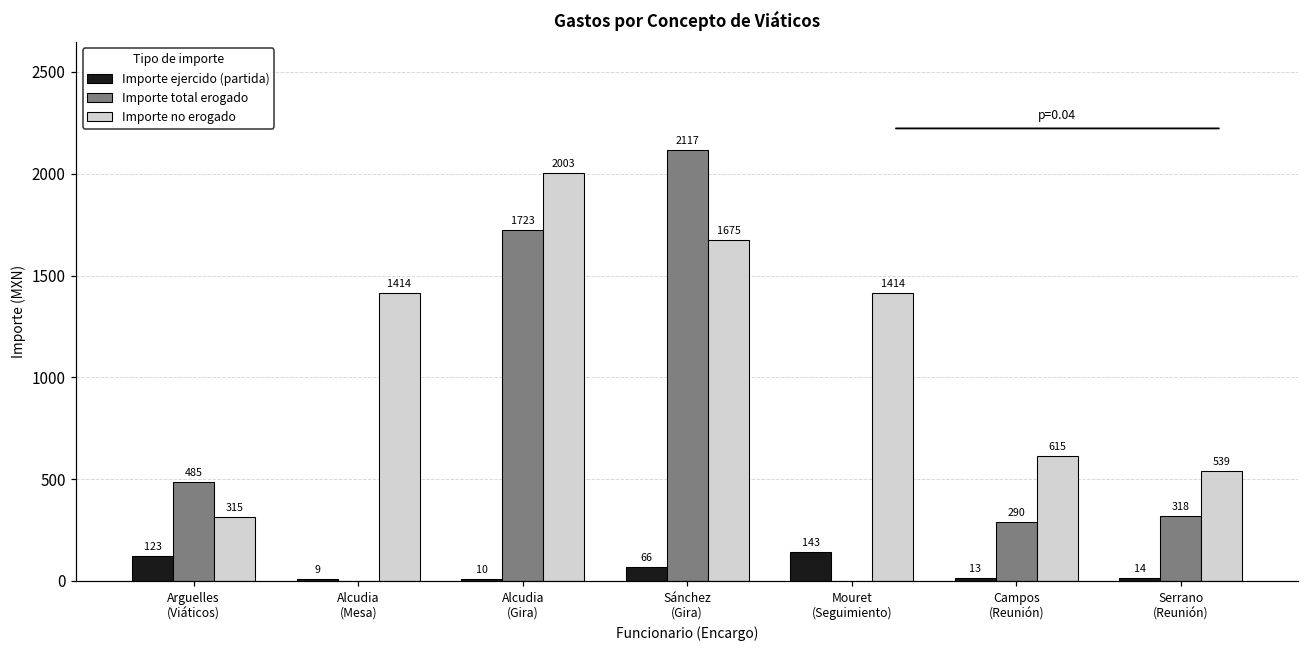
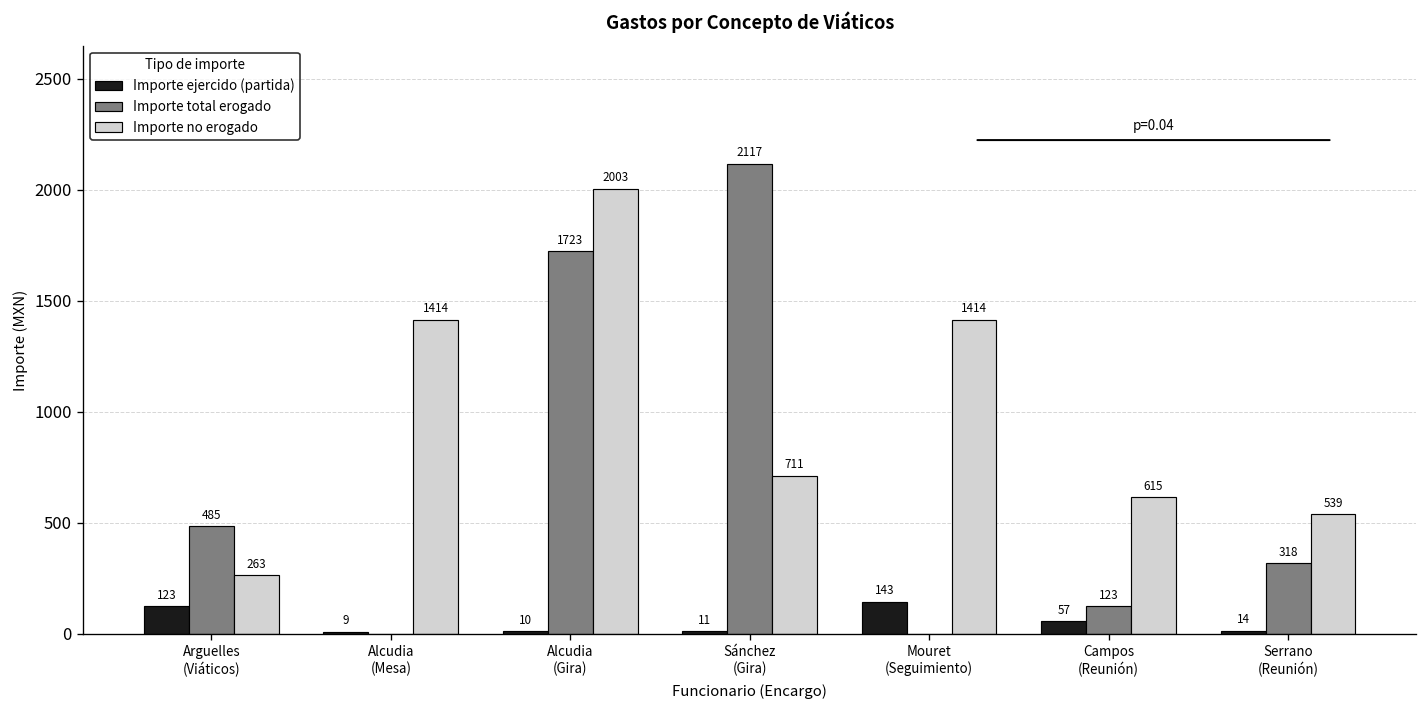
Importe no erogado, Arguelles (Viáticos): 315 -> 263
Importe ejercido (partida), Sánchez (Gira): 66 -> 11
Importe no erogado, Sánchez (Gira): 1675 -> 711
Importe ejercido (partida), Campos (Reunión): 13 -> 57
Importe total erogado, Campos (Reunión): 290 -> 123
